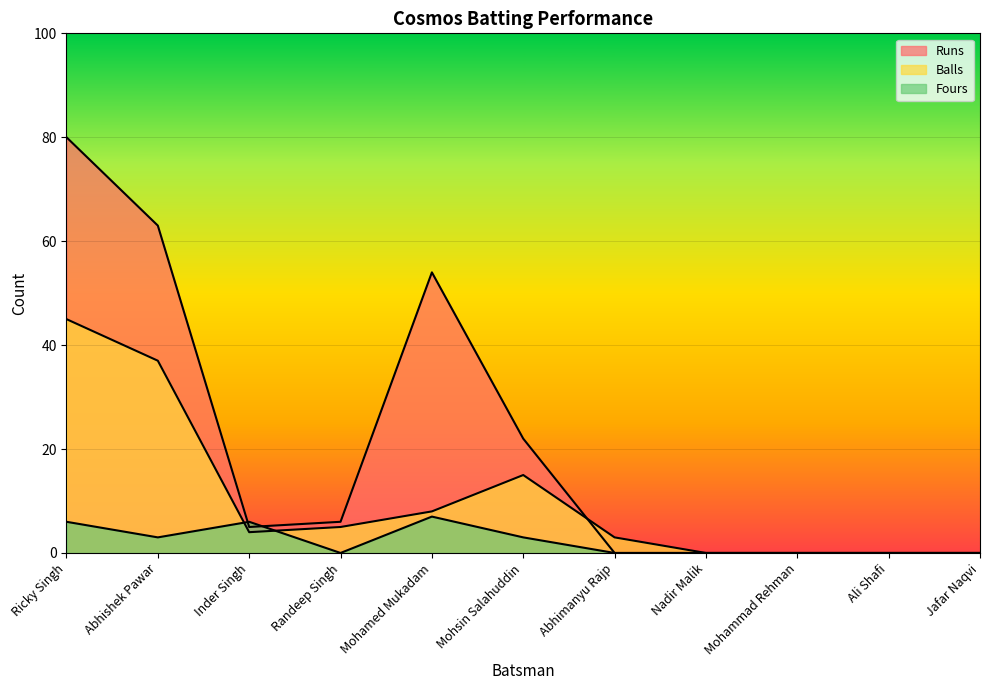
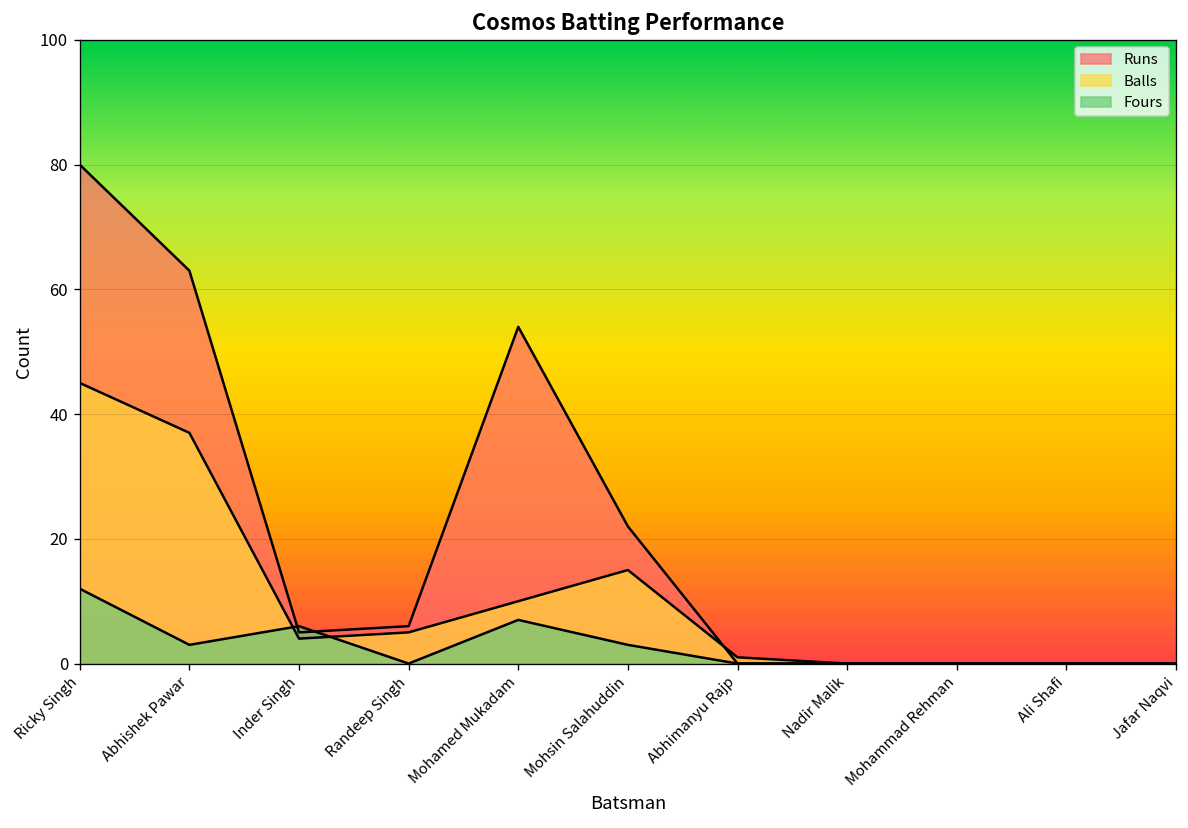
Fours, Ricky Singh: 6 -> 12
Balls, Mohamed Mukadam: 8 -> 10
Balls, Abhimanyu Rajp: 3 -> 1
